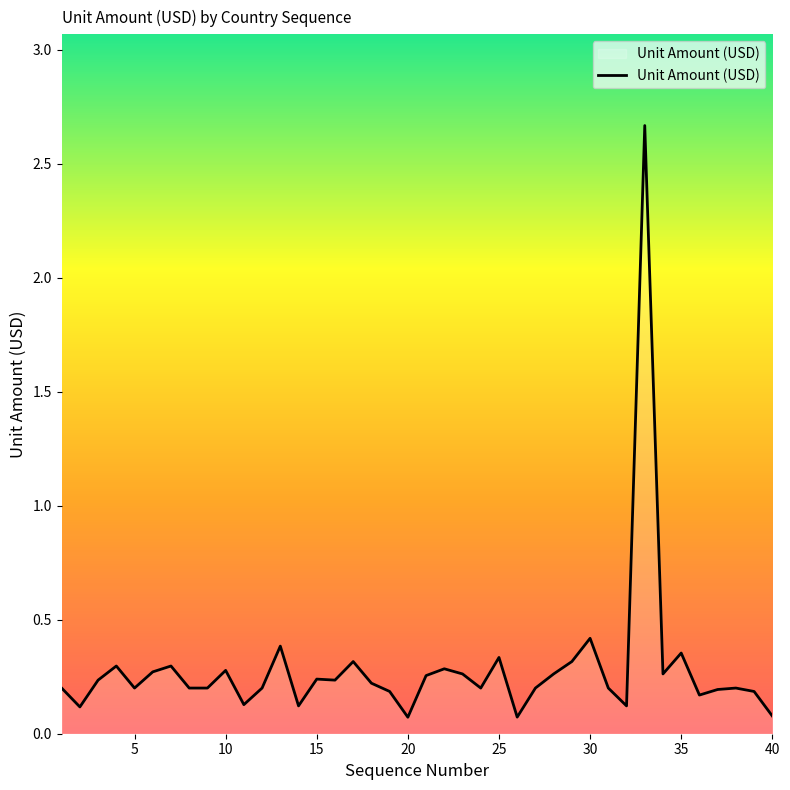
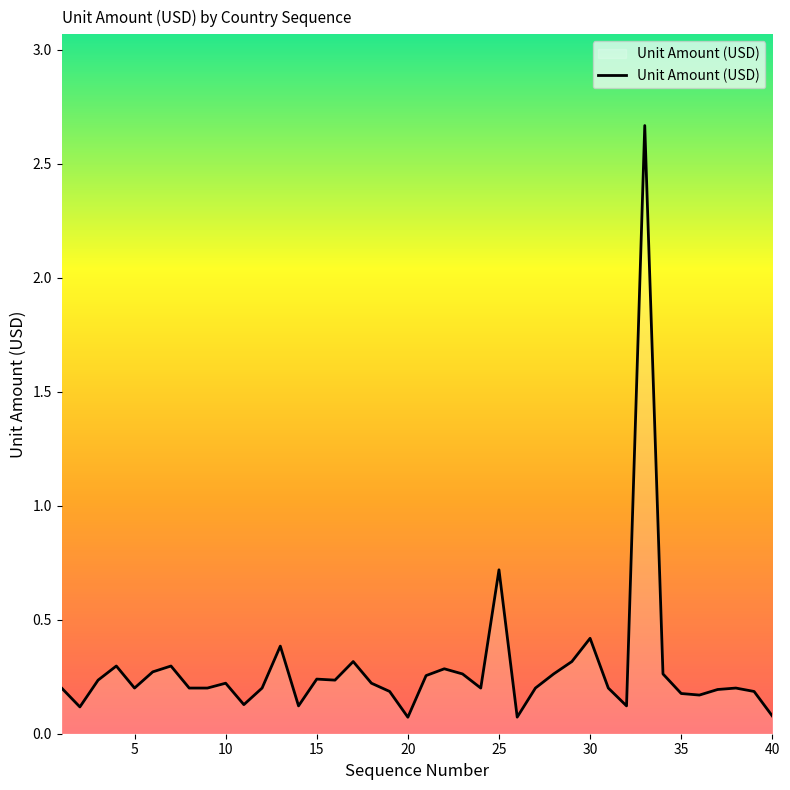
10: 0.28 -> 0.22
25: 0.33 -> 0.72
35: 0.35 -> 0.18
